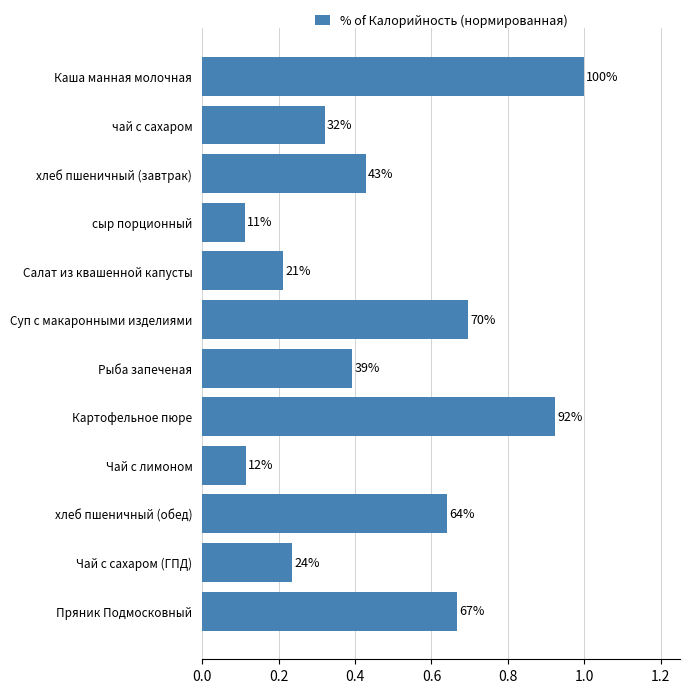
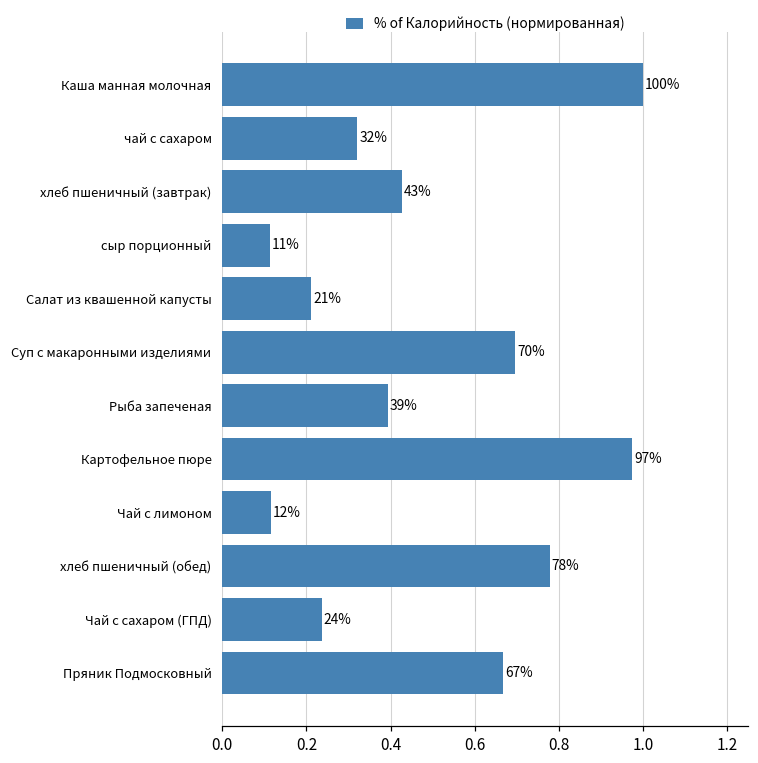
Картофельное пюре: 92% -> 97%
хлеб пшеничный (обед): 64% -> 78%
